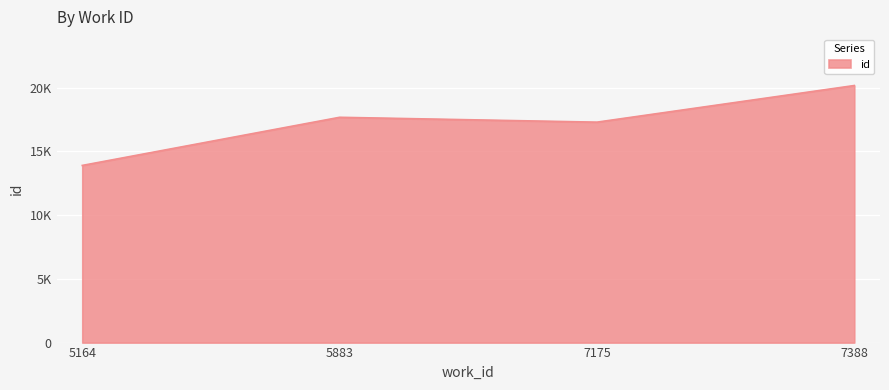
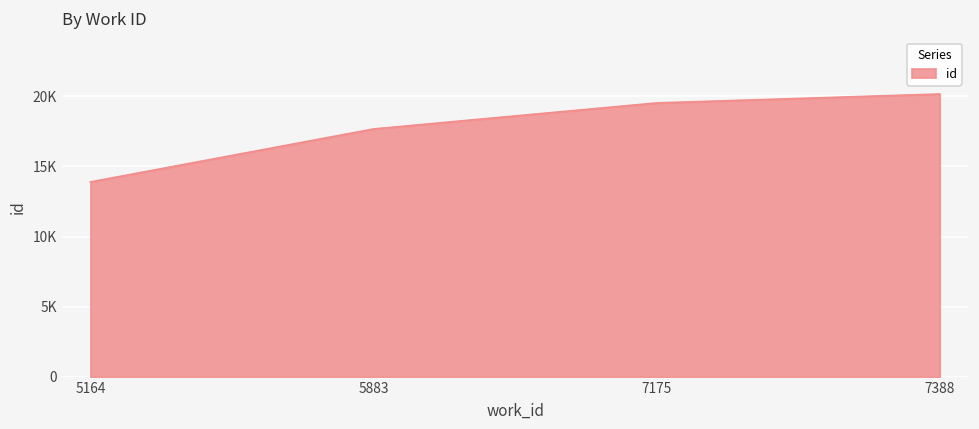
7175: 17300 -> 19500
